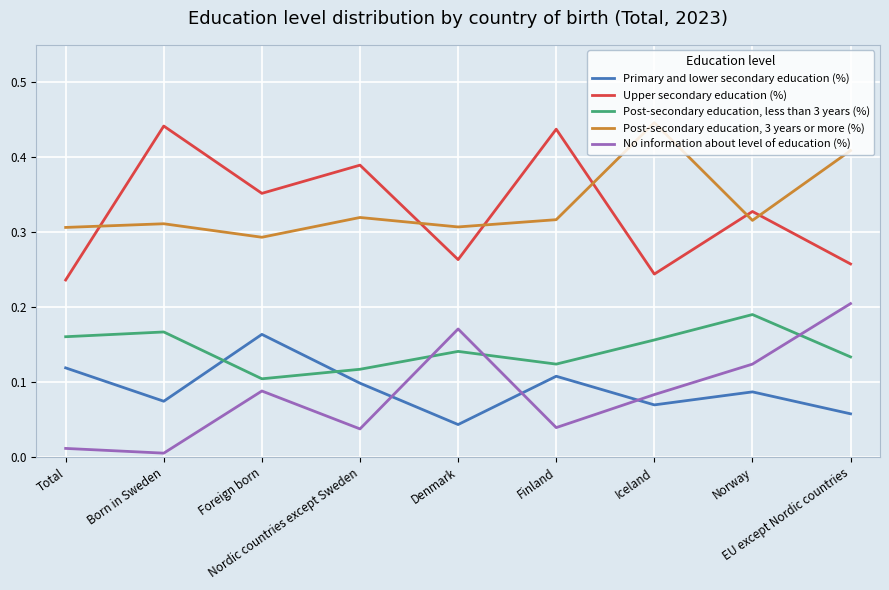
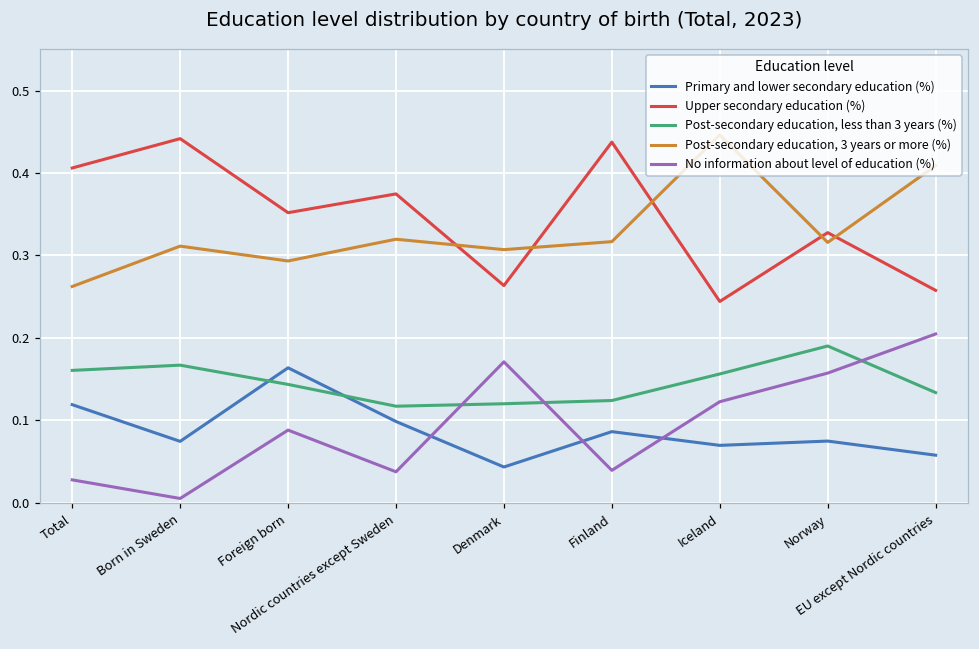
Upper secondary education (%), Total: 0.24 -> 0.41
Post-secondary education, 3 years or more (%), Total: 0.31 -> 0.26
No information about level of education (%), Total: 0.01 -> 0.03
Post-secondary education, less than 3 years (%), Foreign born: 0.10 -> 0.14
Upper secondary education (%), Nordic countries except Sweden: 0.39 -> 0.37
Post-secondary education, less than 3 years (%), Denmark: 0.14 -> 0.12
Primary and lower secondary education (%), Finland: 0.11 -> 0.09
No information about level of education (%), Iceland: 0.08 -> 0.12
Primary and lower secondary education (%), Norway: 0.09 -> 0.07
No information about level of education (%), Norway: 0.12 -> 0.16
